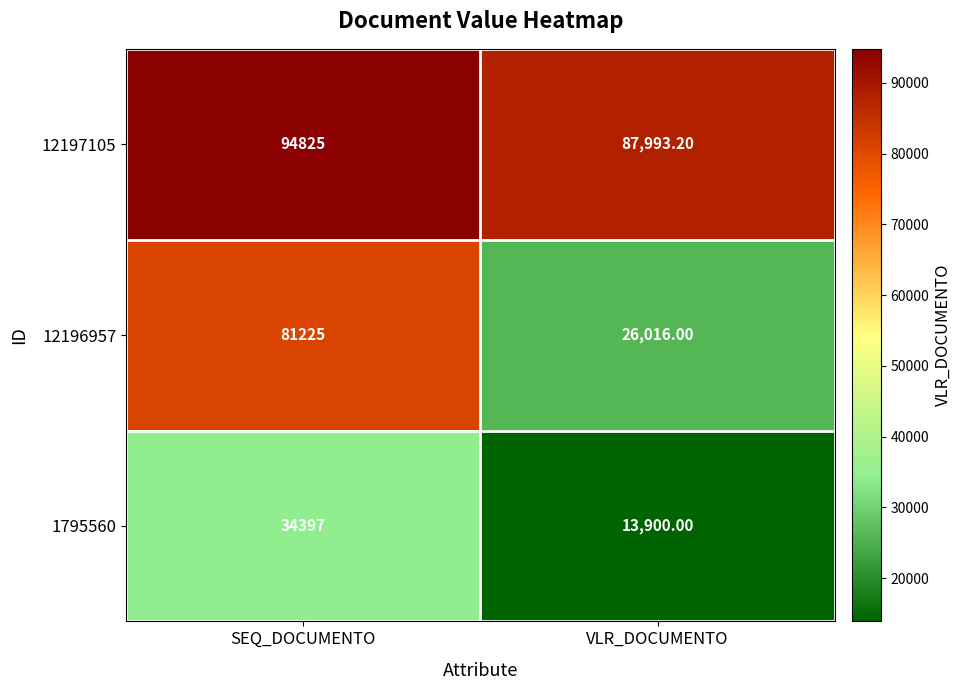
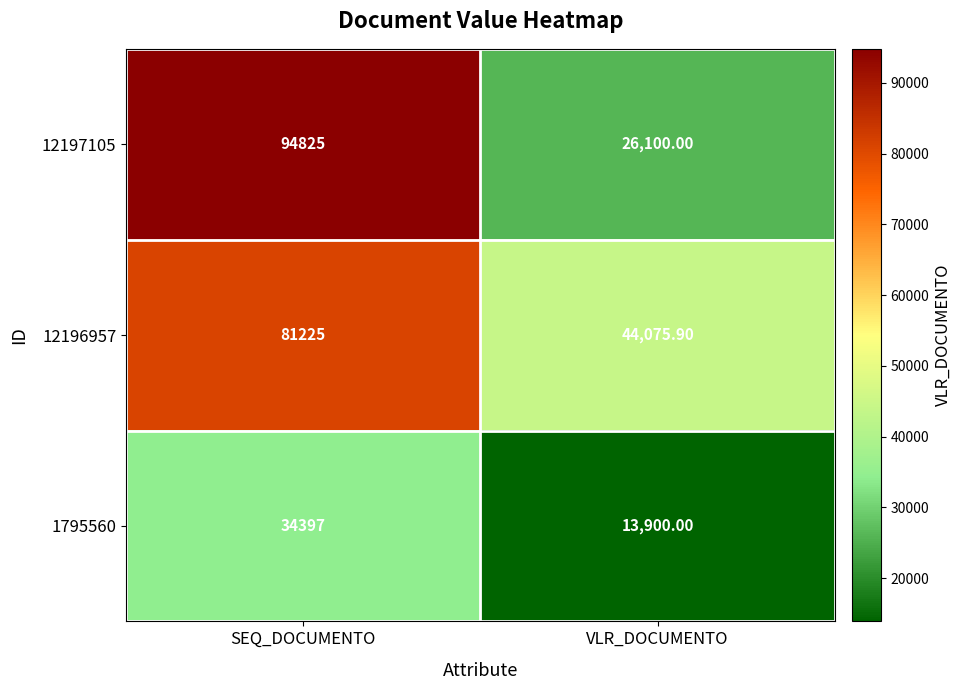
12197105, VLR_DOCUMENTO: 87,993.20 -> 26,100.00
12196957, VLR_DOCUMENTO: 26,016.00 -> 44,075.90
